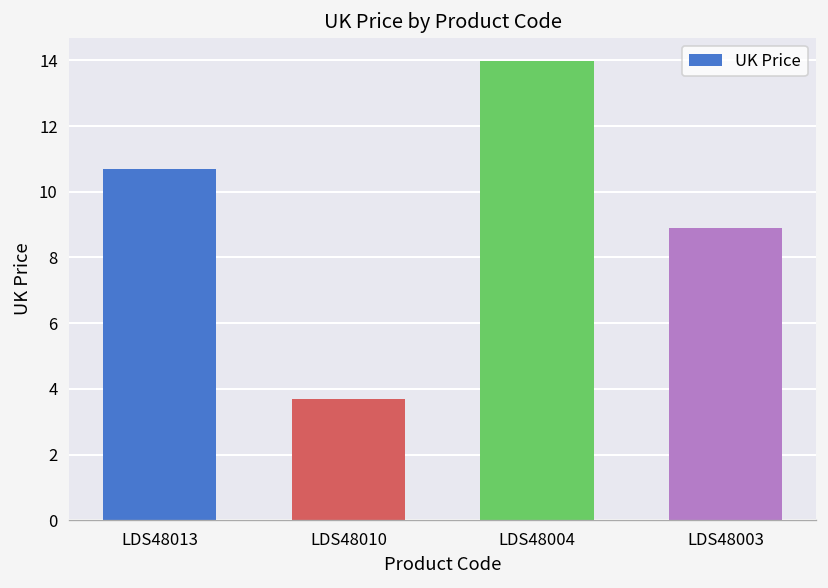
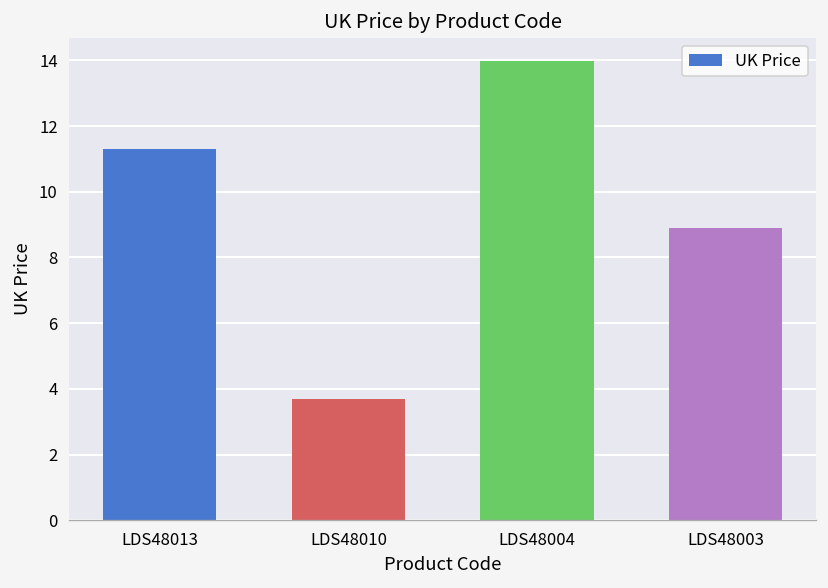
LDS48013: 10.7 -> 11.3
